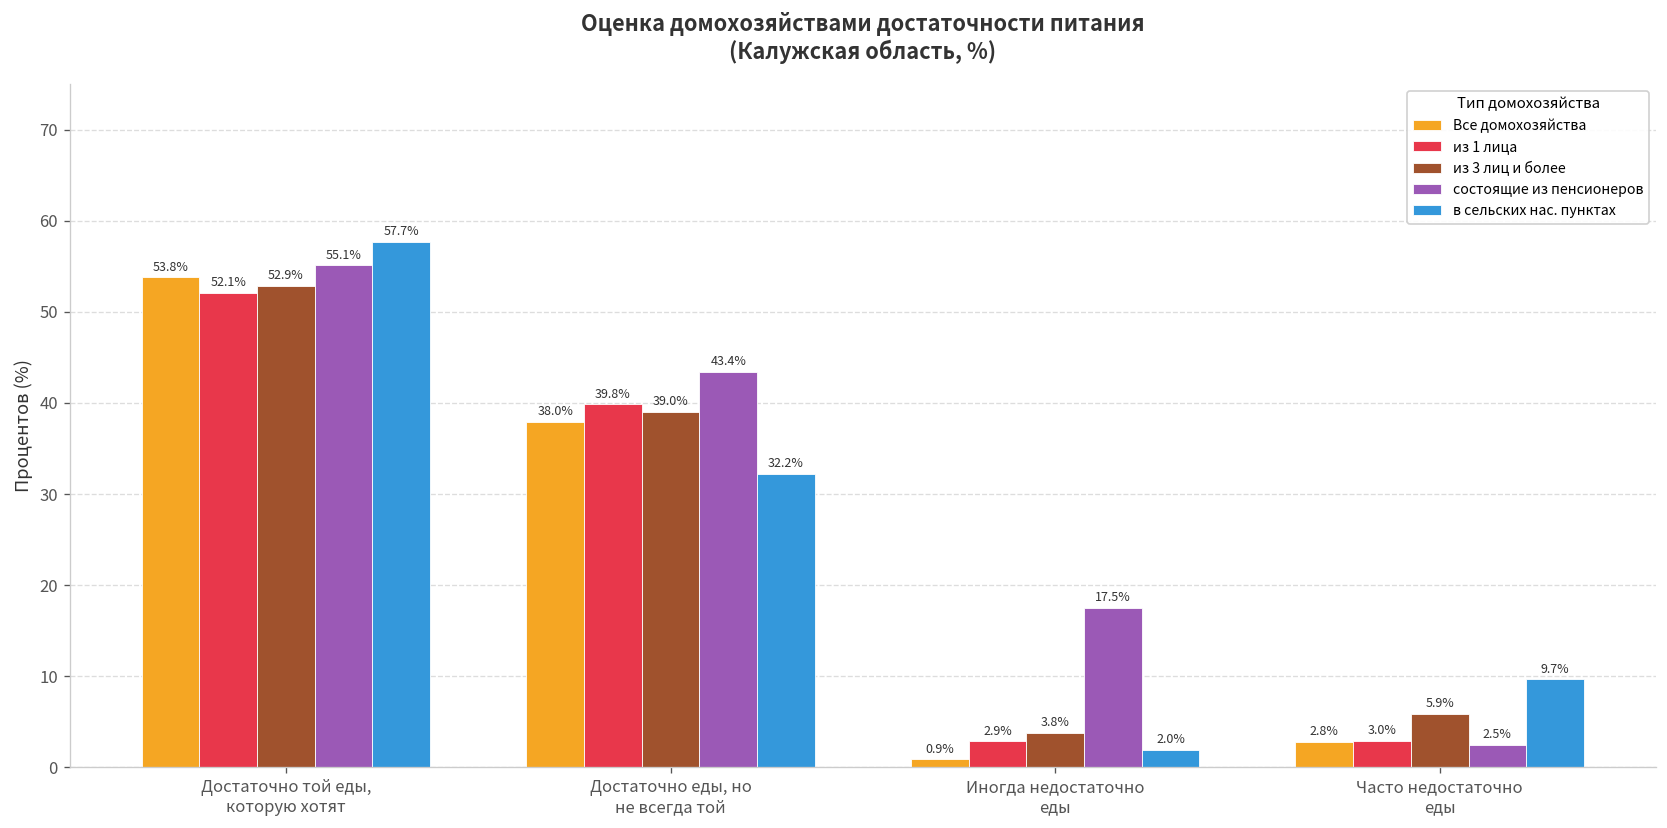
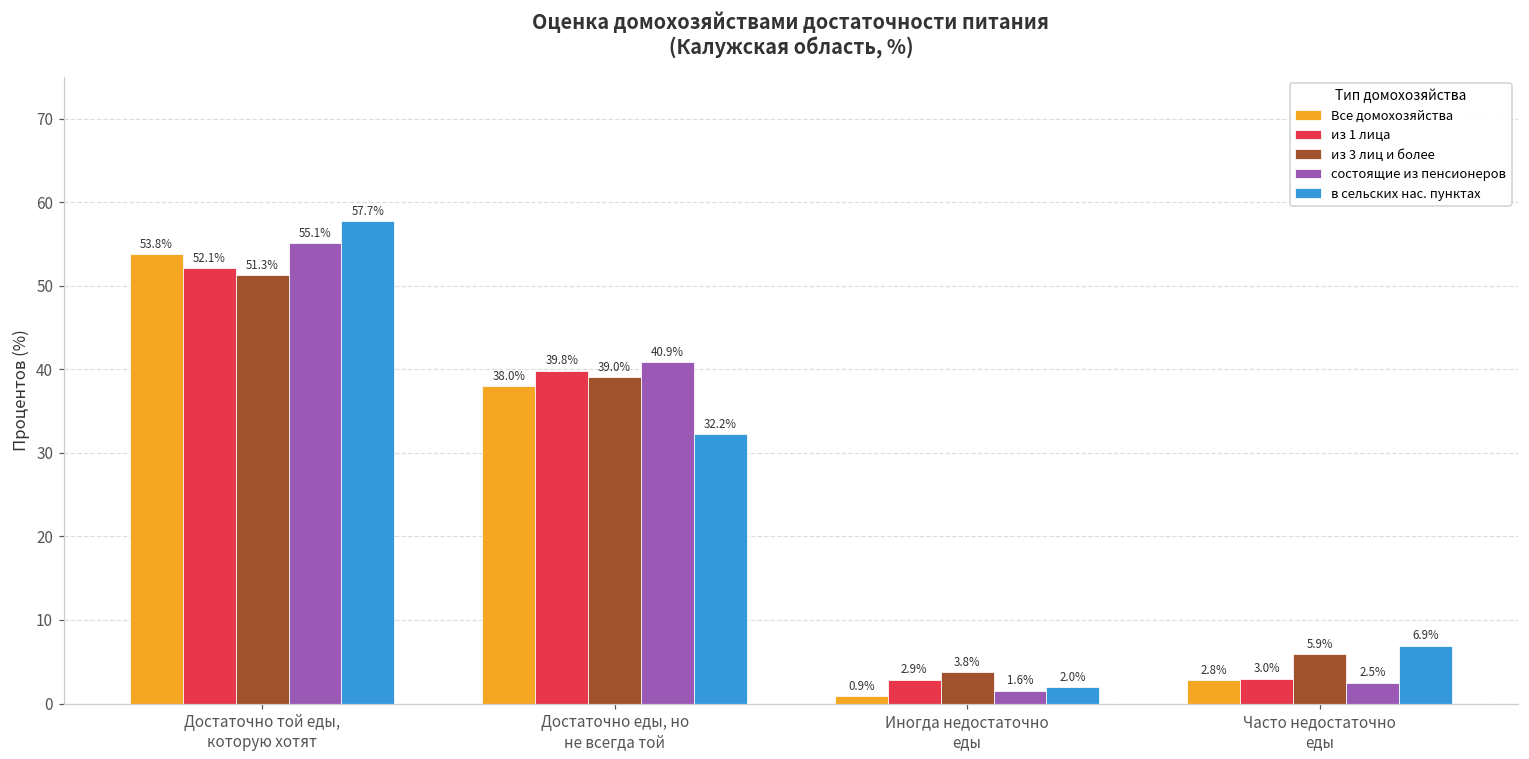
из 3 лиц и более, Достаточно той еды, которую хотят: 52.9% -> 51.3%
состоящие из пенсионеров, Достаточно еды, но не всегда той: 43.4% -> 40.9%
состоящие из пенсионеров, Иногда недостаточно еды: 17.5% -> 1.6%
в сельских нас. пунктах, Часто недостаточно еды: 9.7% -> 6.9%
